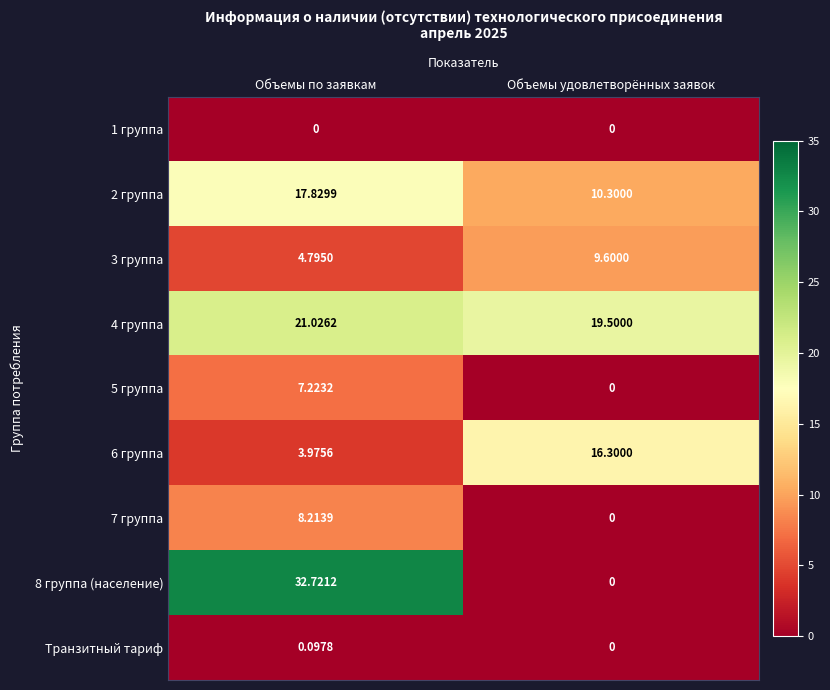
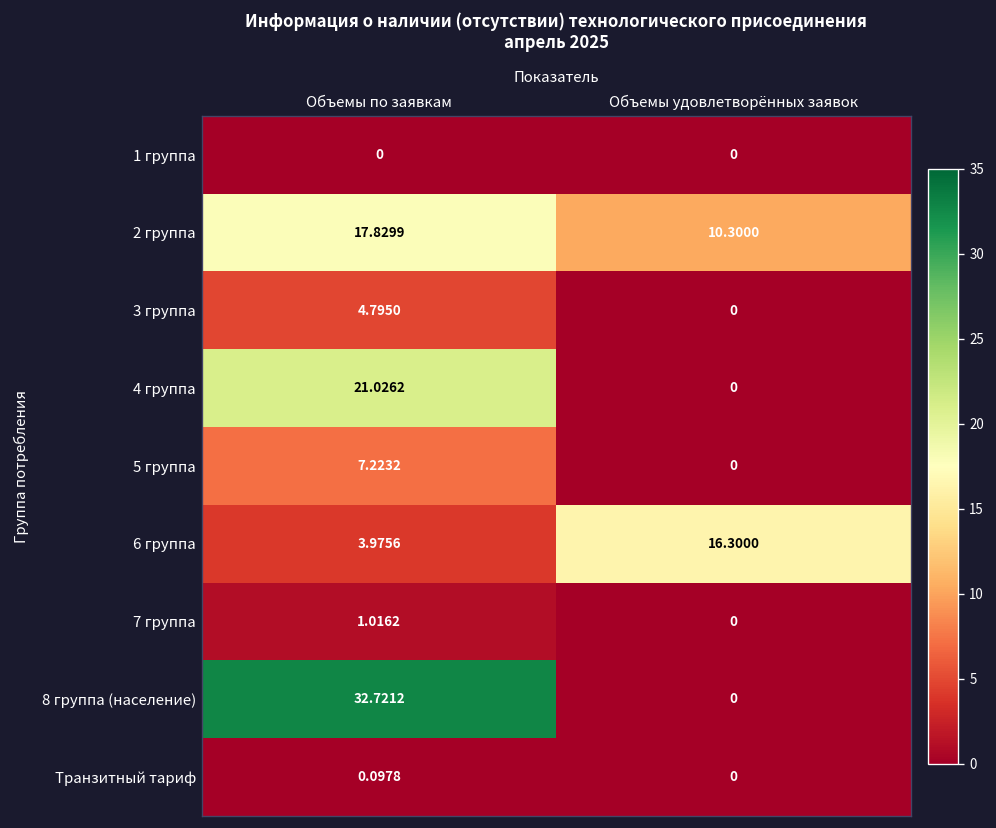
3 группа, Объемы удовлетворённых заявок: 9.6000 -> 0
4 группа, Объемы удовлетворённых заявок: 19.5000 -> 0
7 группа, Объемы по заявкам: 8.2139 -> 1.0162
